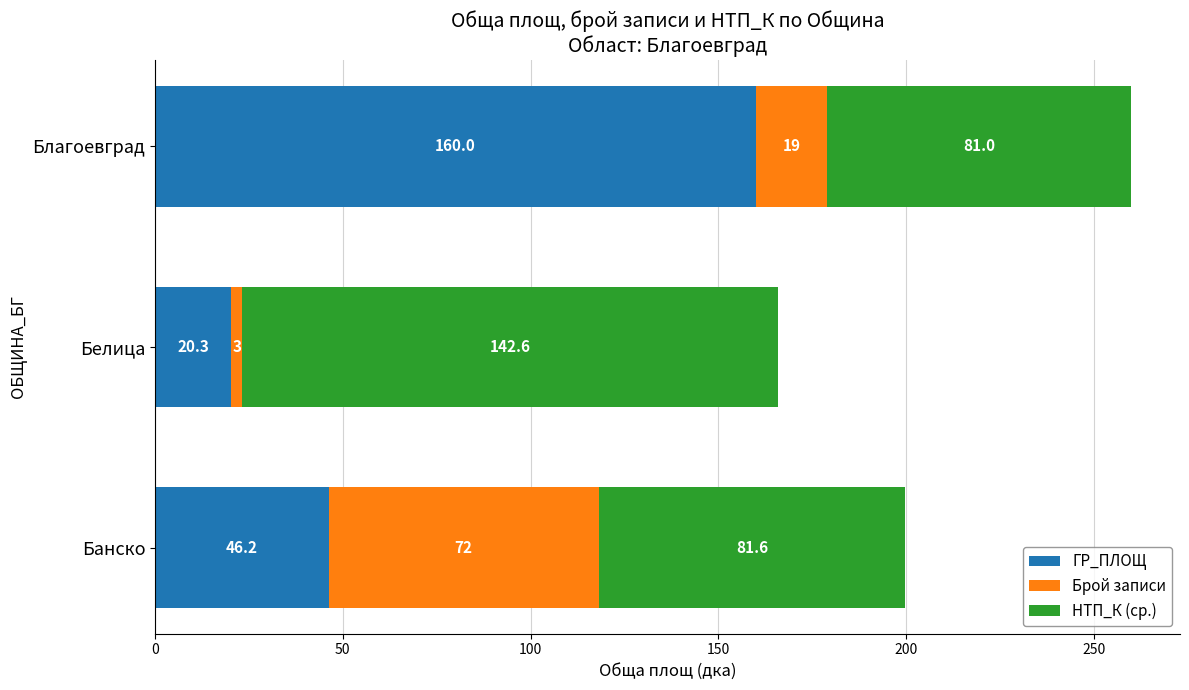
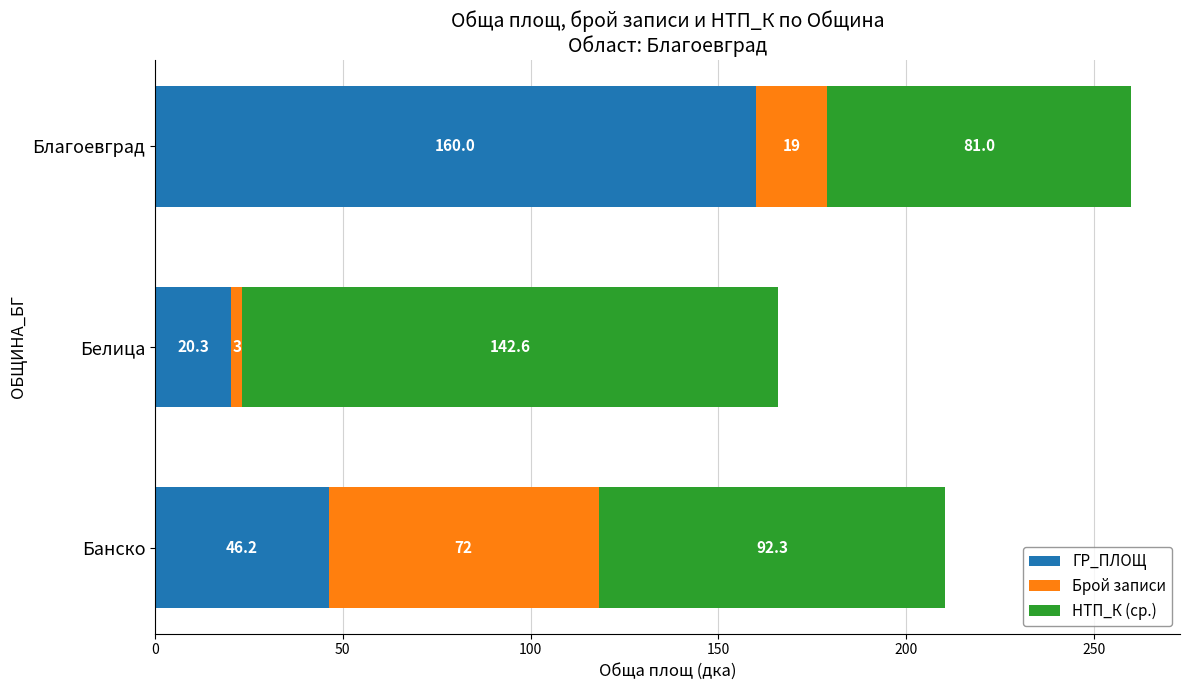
НТП_К (ср.), Банско: 81.6 -> 92.3
